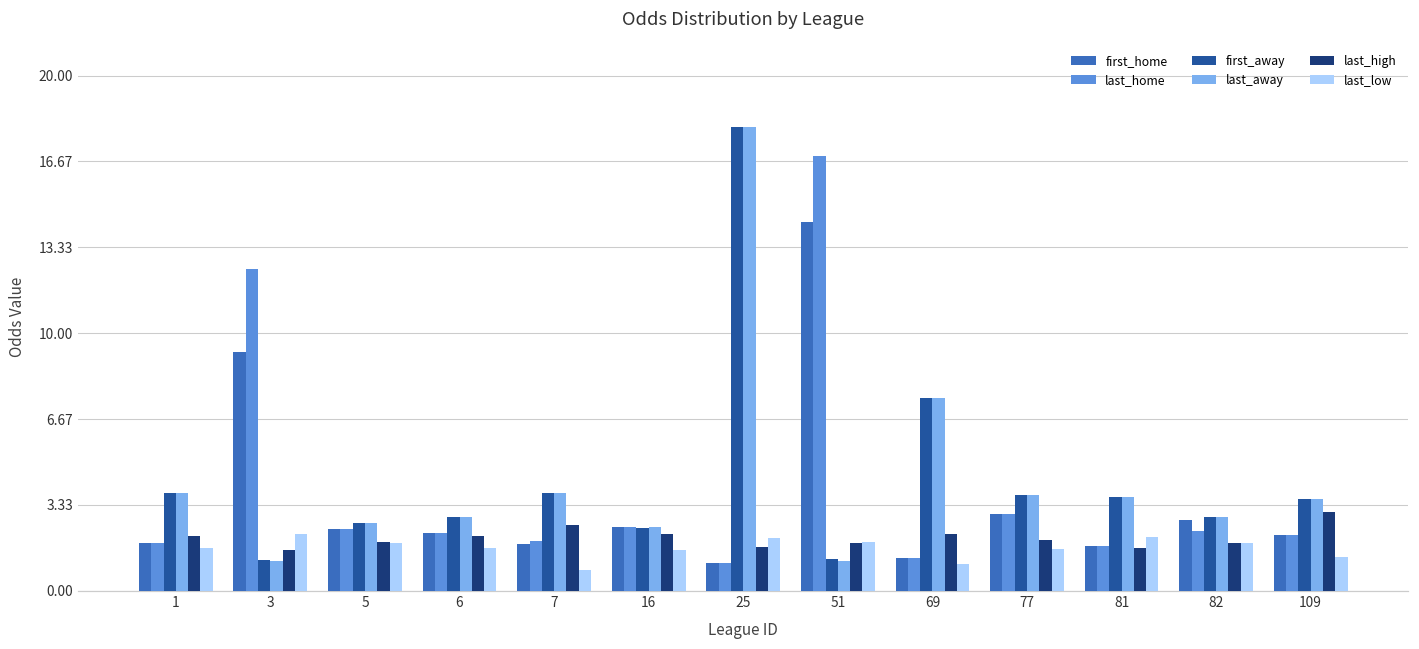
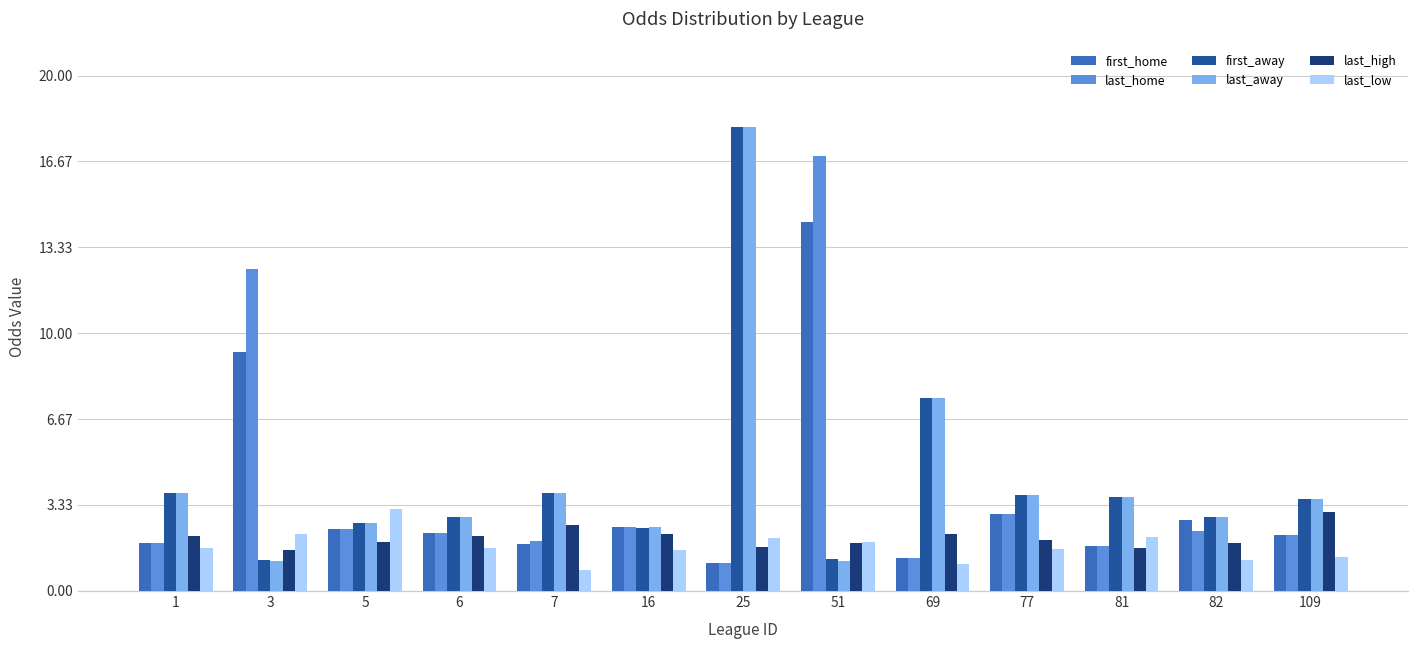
last_low, 5: 1.8 -> 3.2
last_low, 82: 1.9 -> 1.2
